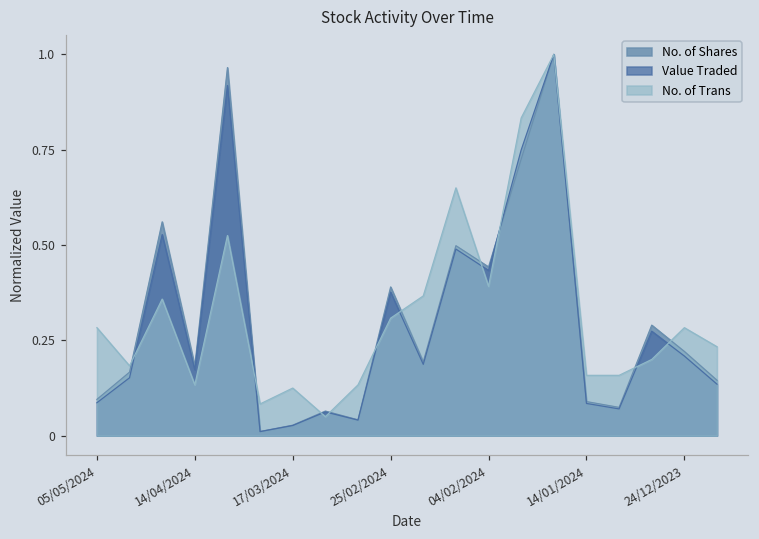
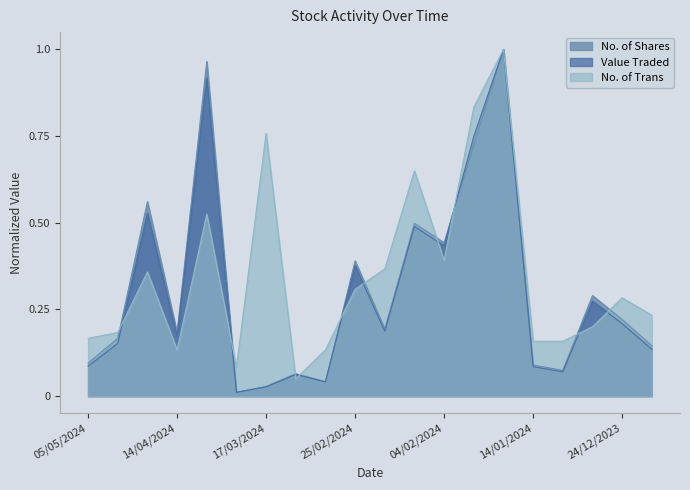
No. of Trans, 05/05/2024: 0.28 -> 0.17
No. of Trans, 17/03/2024: 0.13 -> 0.76
